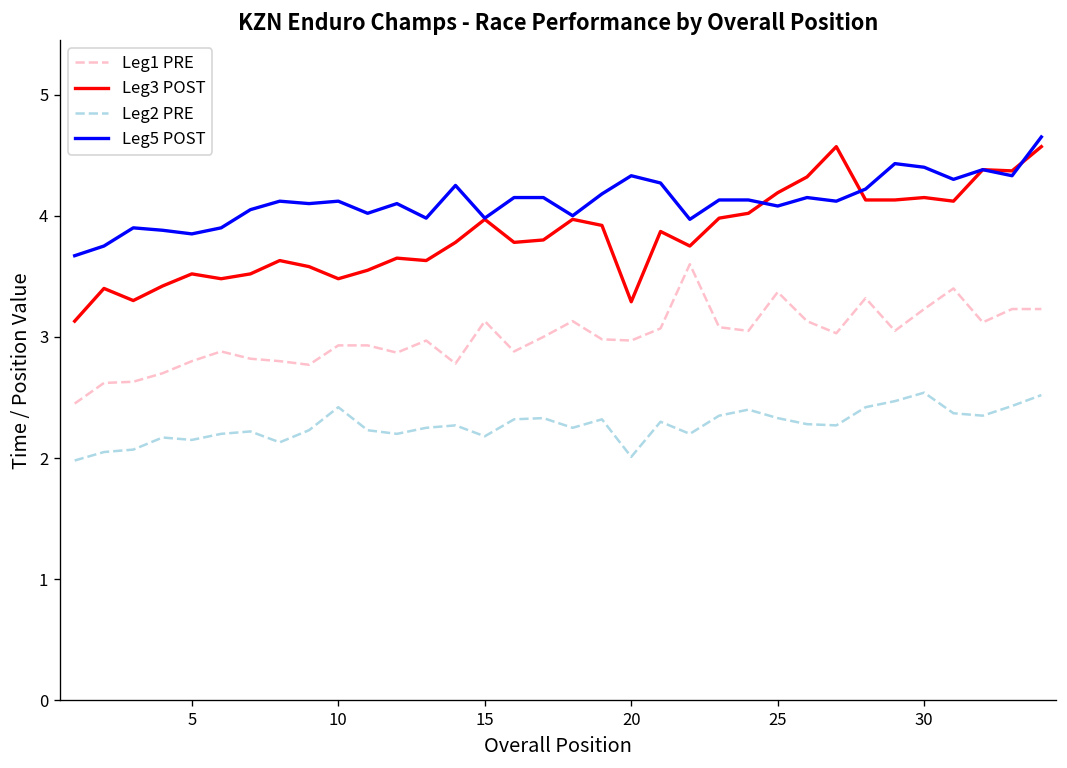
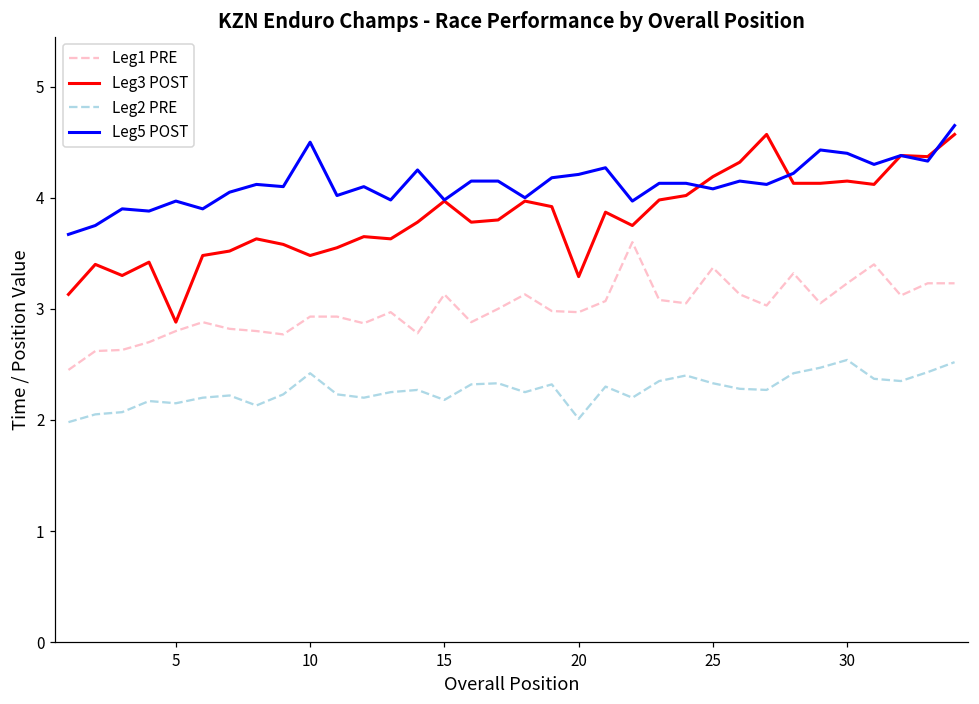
Leg3 POST, 5: 3.52 -> 2.88
Leg5 POST, 5: 3.85 -> 3.97
Leg5 POST, 10: 4.12 -> 4.50
Leg5 POST, 20: 4.33 -> 4.21
